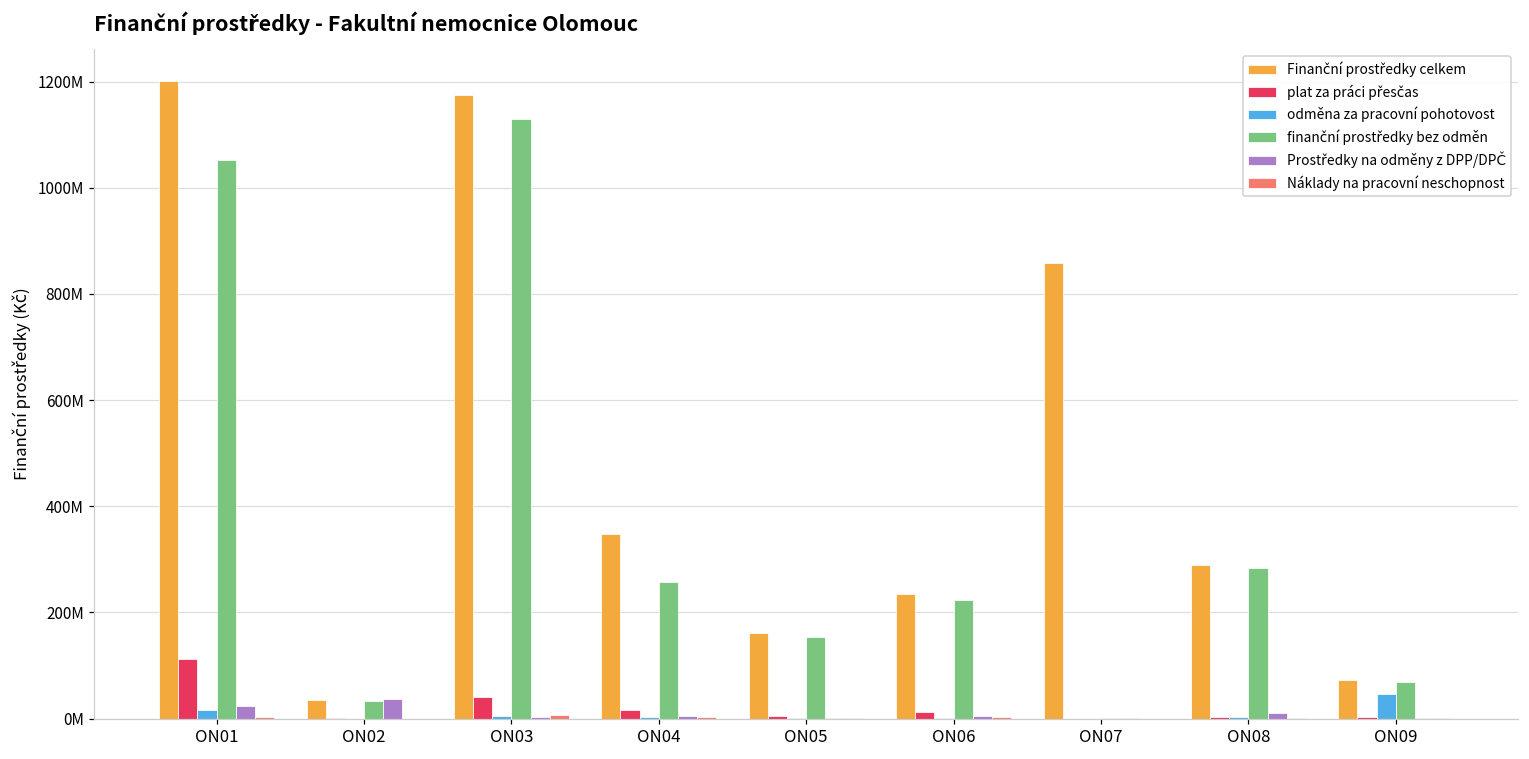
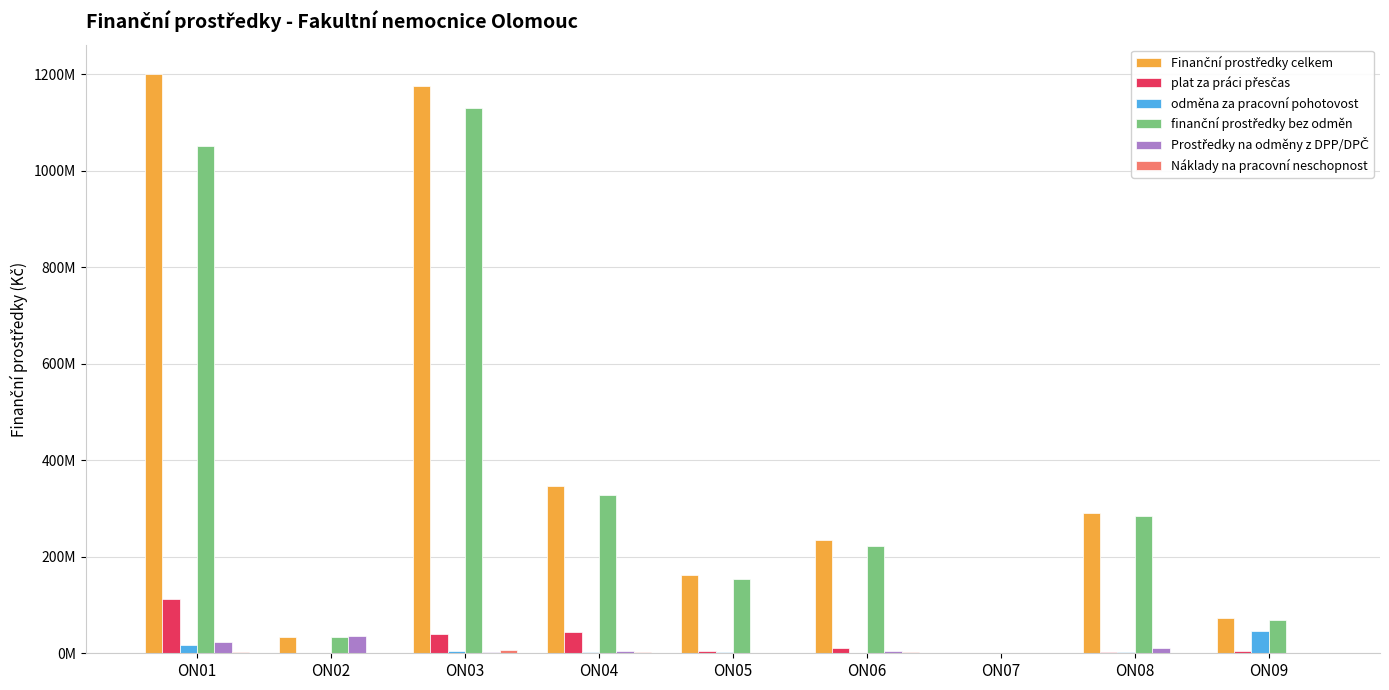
plat za práci přesčas, ON04: 20000000 -> 40000000
finanční prostředky bez odměn, ON04: 260000000 -> 330000000
Finanční prostředky celkem, ON07: 860000000 -> 0
